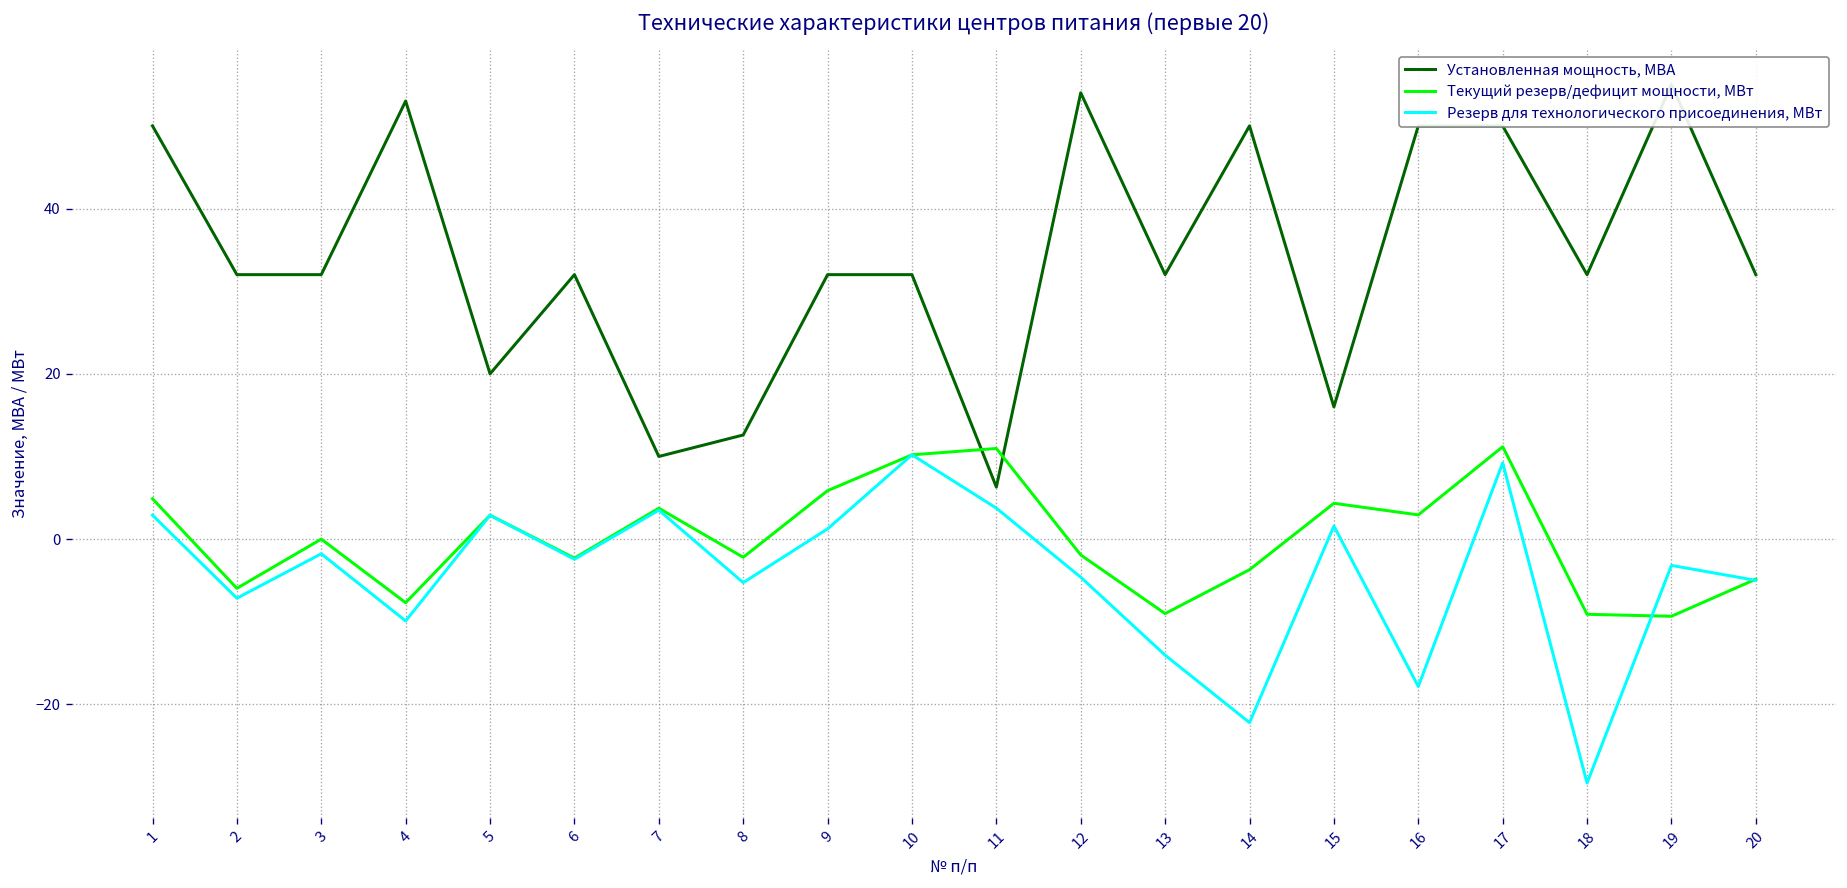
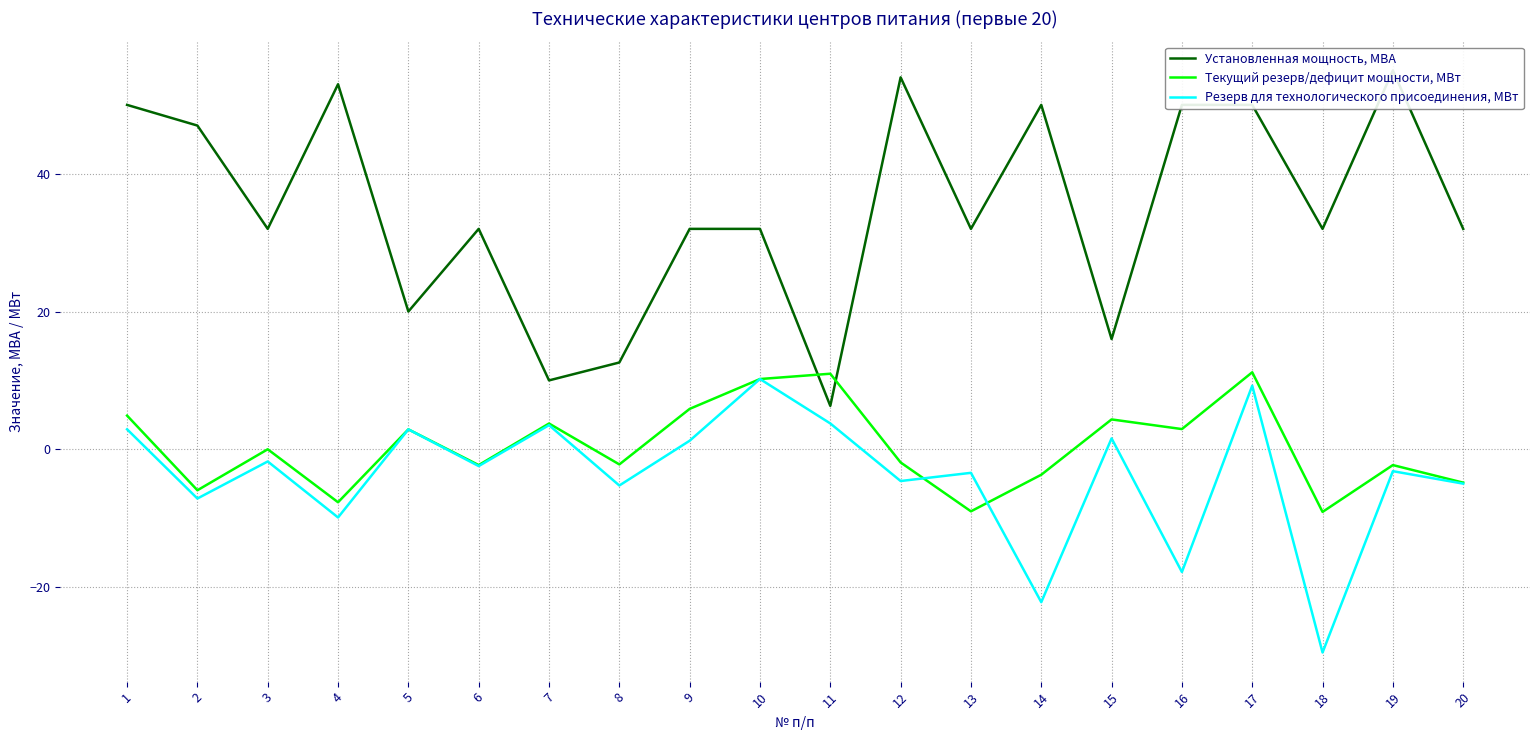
Установленная мощность, МВА, 2: 32 -> 47
Резерв для технологического присоединения, МВт, 13: -14 -> -3
Текущий резерв/дефицит мощности, МВт, 19: -9 -> -2
